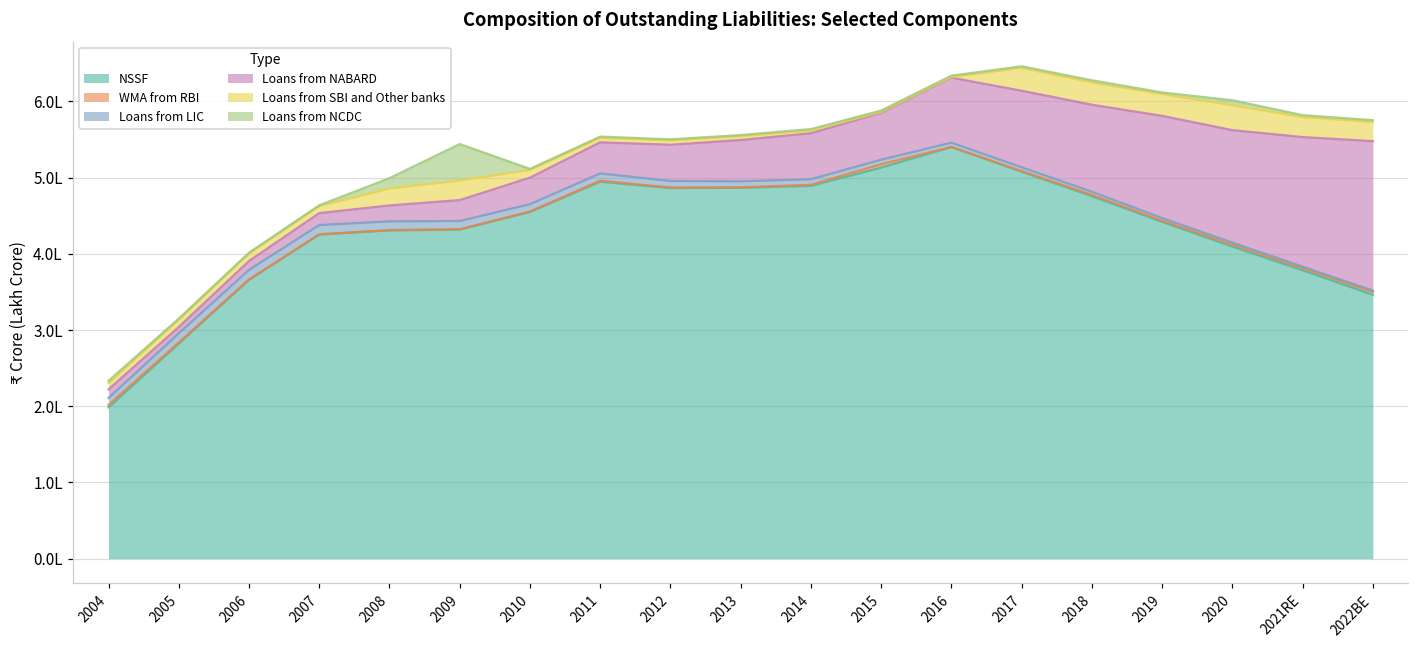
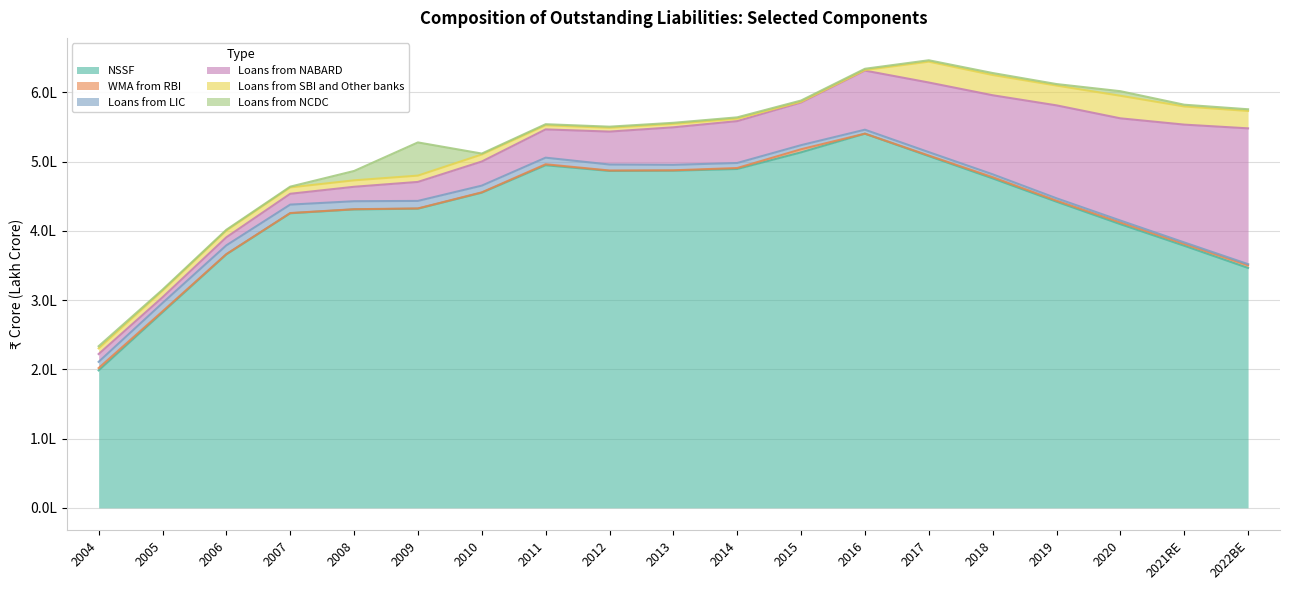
Loans from SBI and Other banks, 2008: 0.2L -> 0.1L
Loans from SBI and Other banks, 2009: 0.3L -> 0.1L
